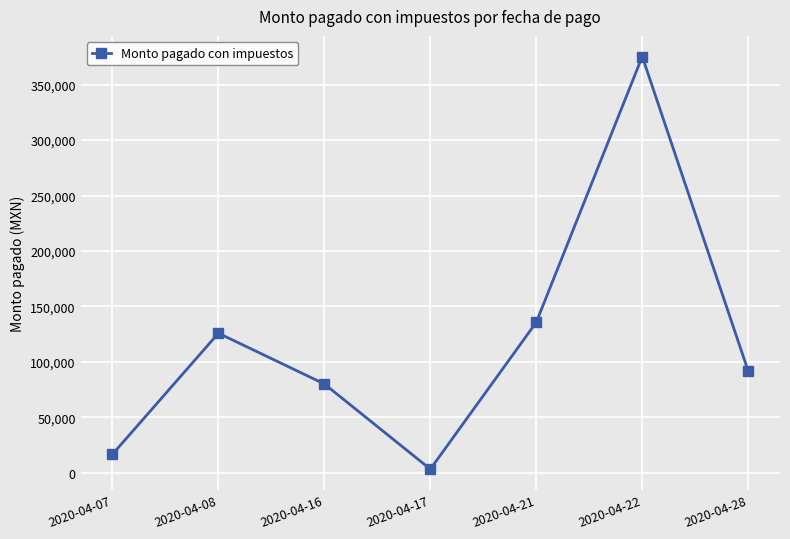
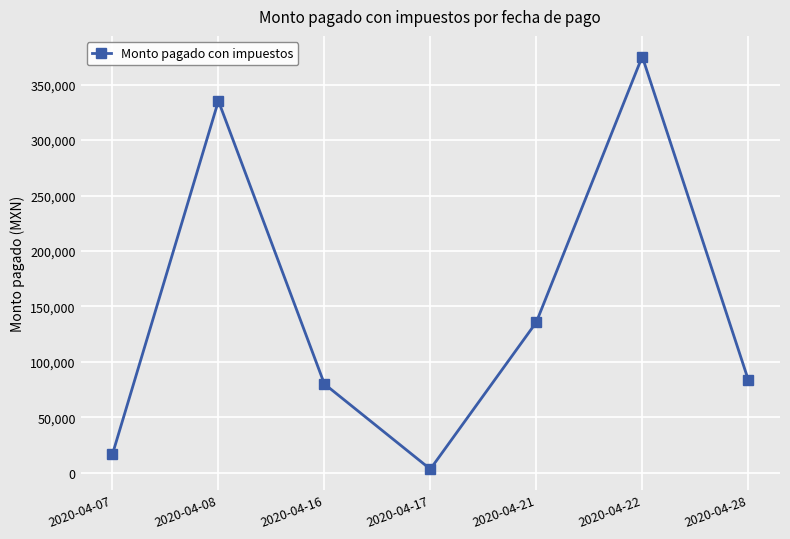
2020-04-08: 126,000 -> 335,000
2020-04-28: 92,000 -> 84,000
